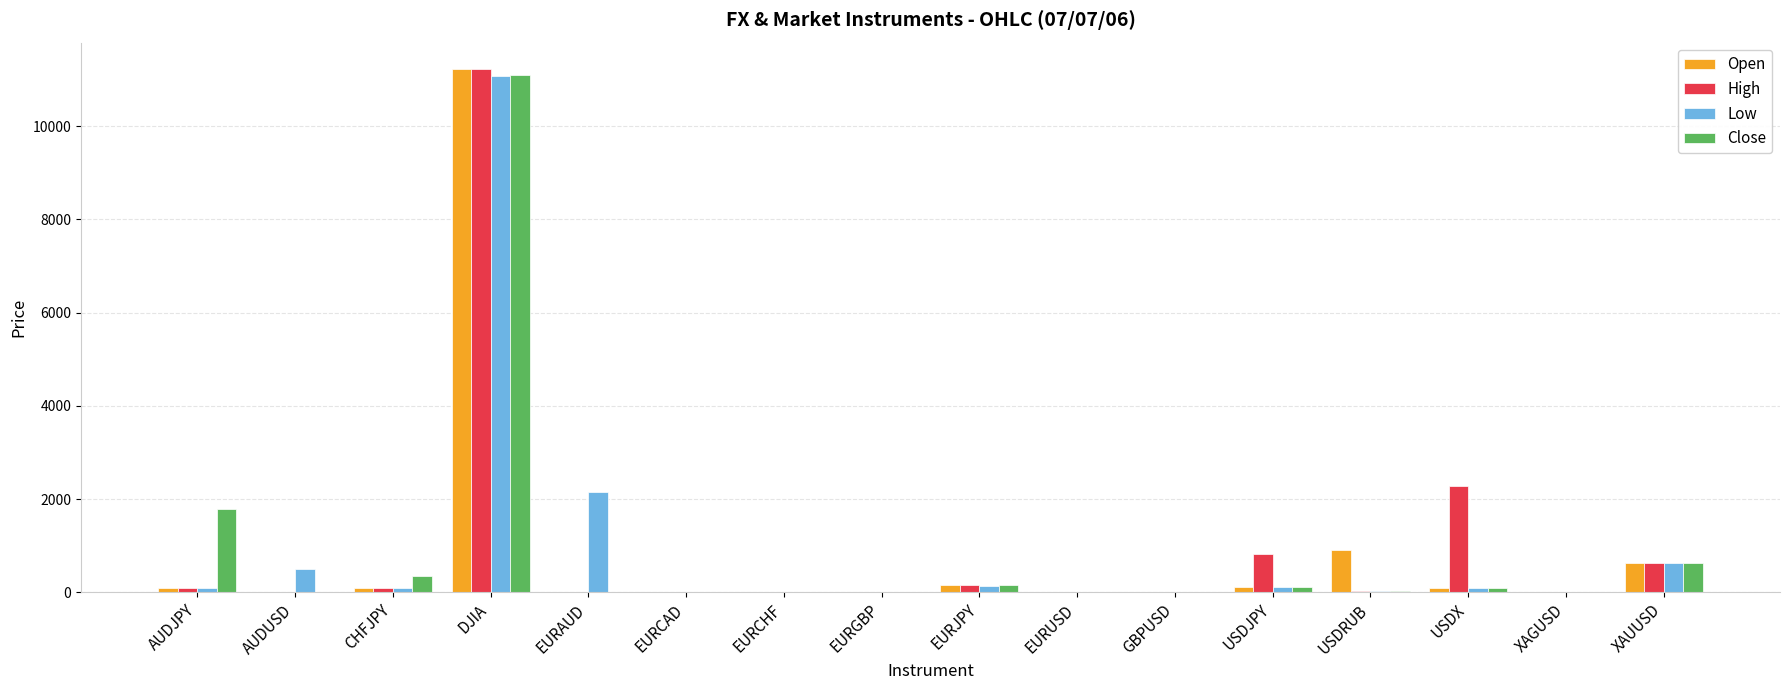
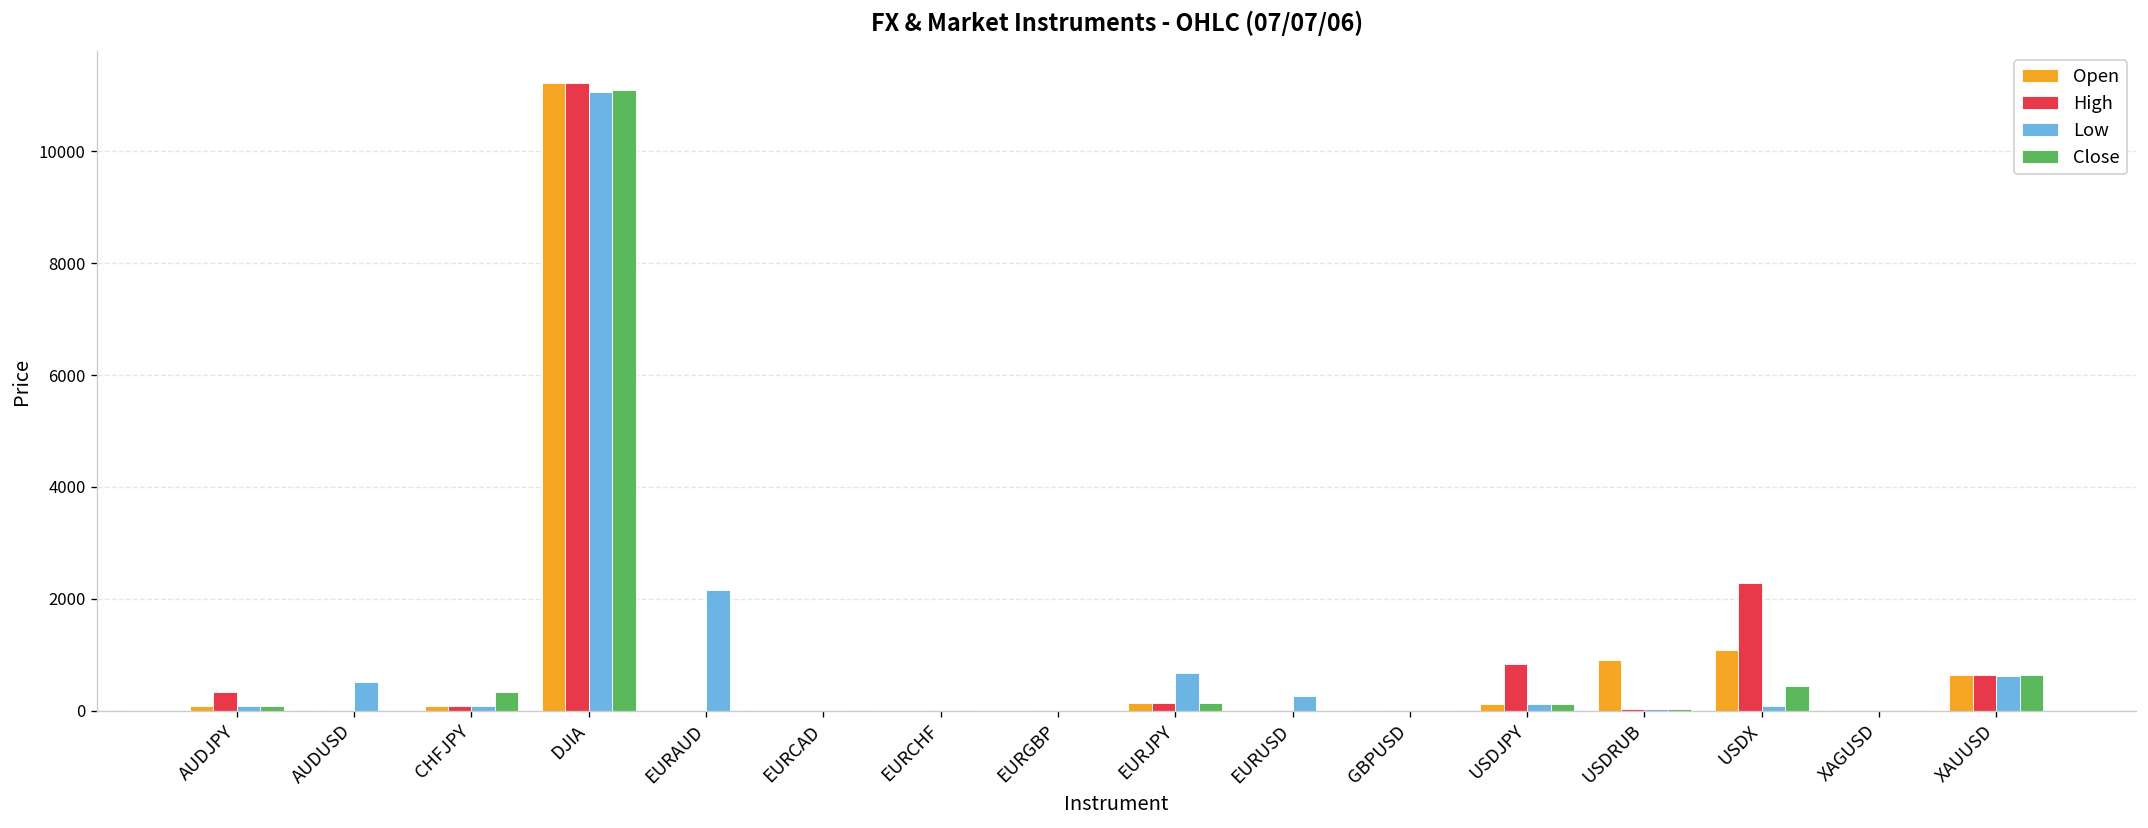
High, AUDJPY: 100 -> 300
Close, AUDJPY: 1800 -> 100
Low, EURJPY: 100 -> 700
Low, EURUSD: 0 -> 300
Open, USDX: 100 -> 1100
Close, USDX: 100 -> 400
